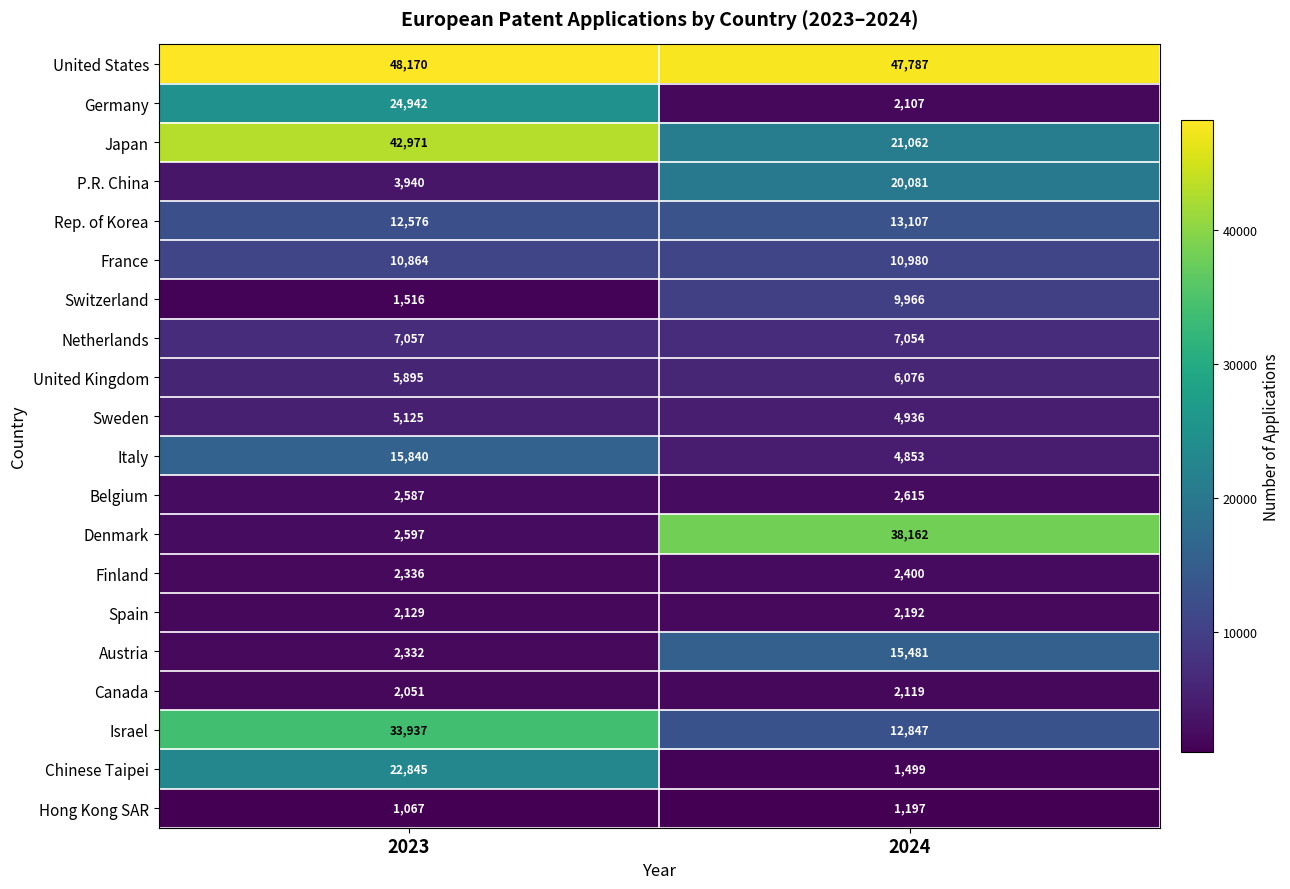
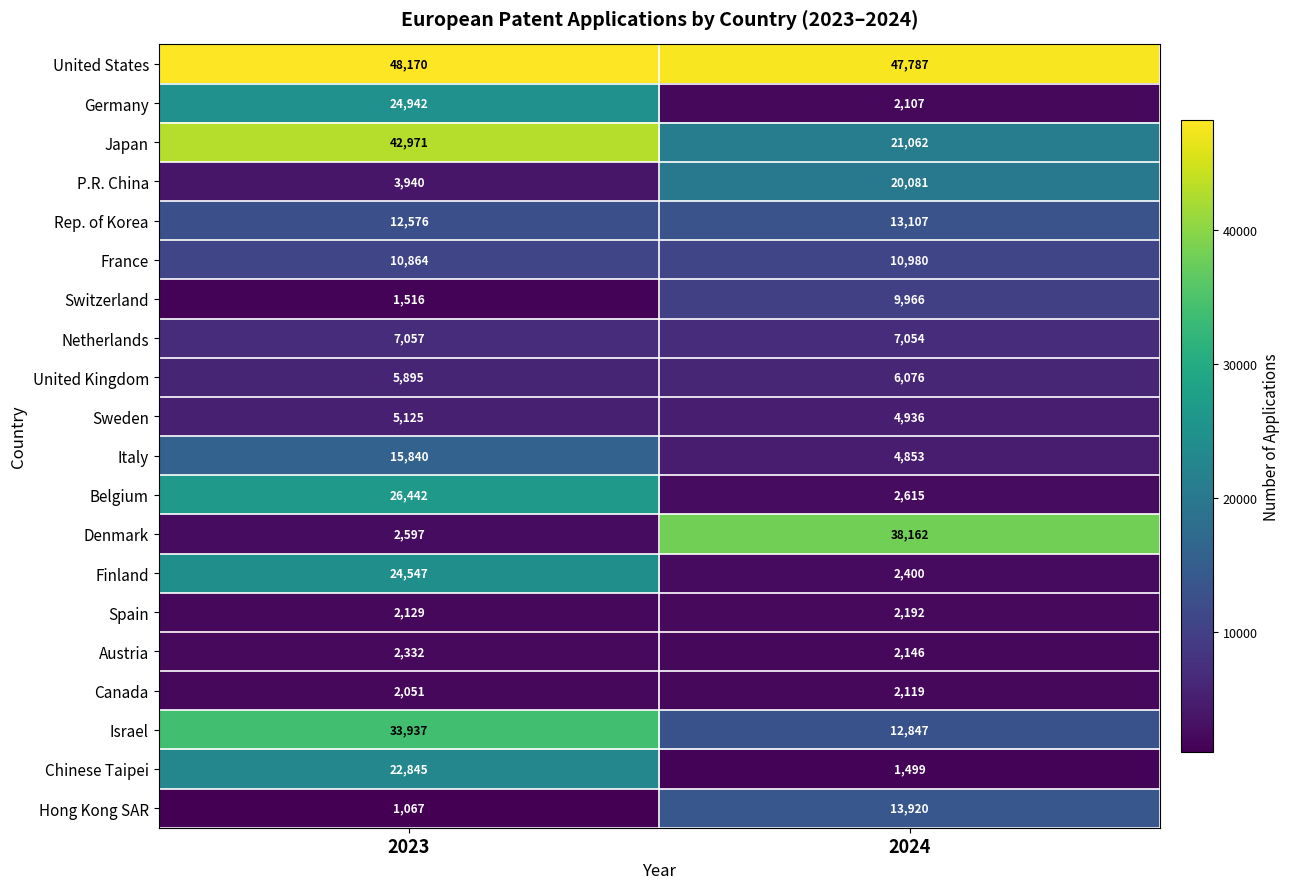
Belgium, 2023: 2,587 -> 26,442
Finland, 2023: 2,336 -> 24,547
Austria, 2024: 15,481 -> 2,146
Hong Kong SAR, 2024: 1,197 -> 13,920
